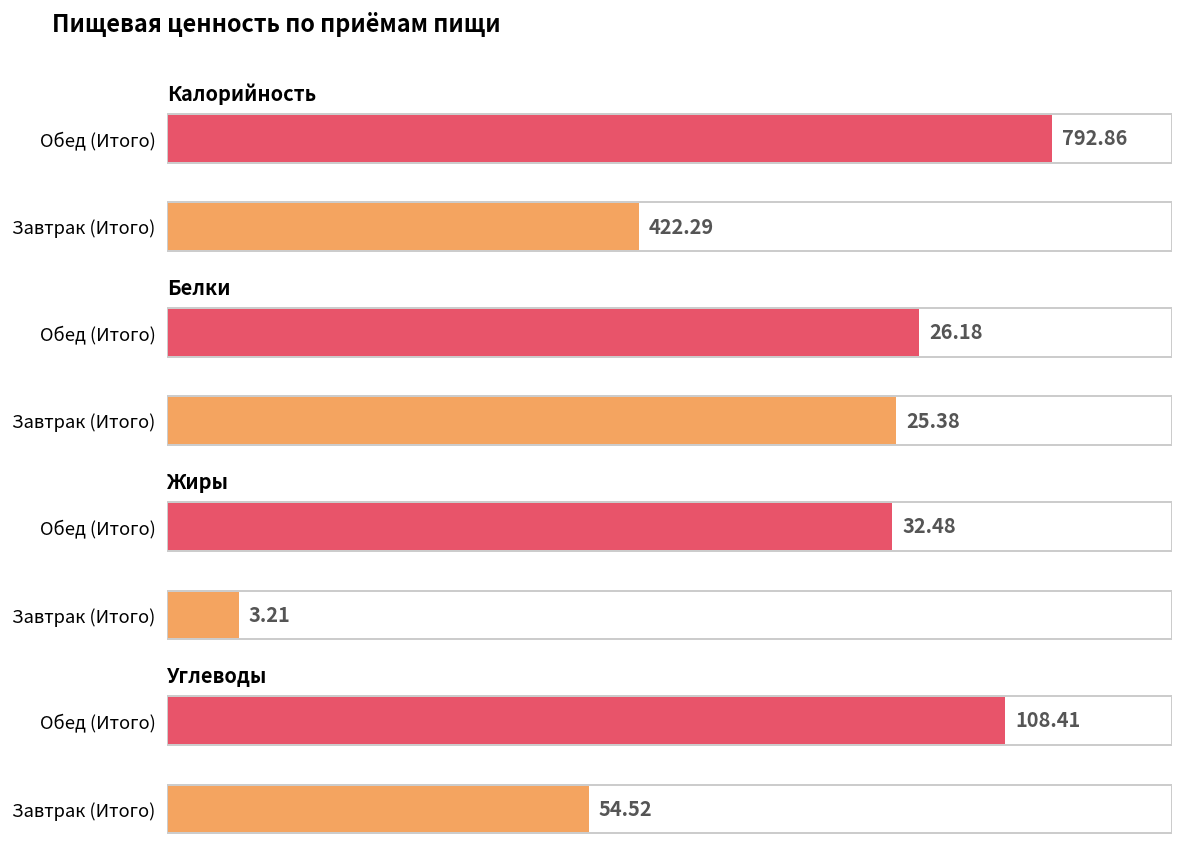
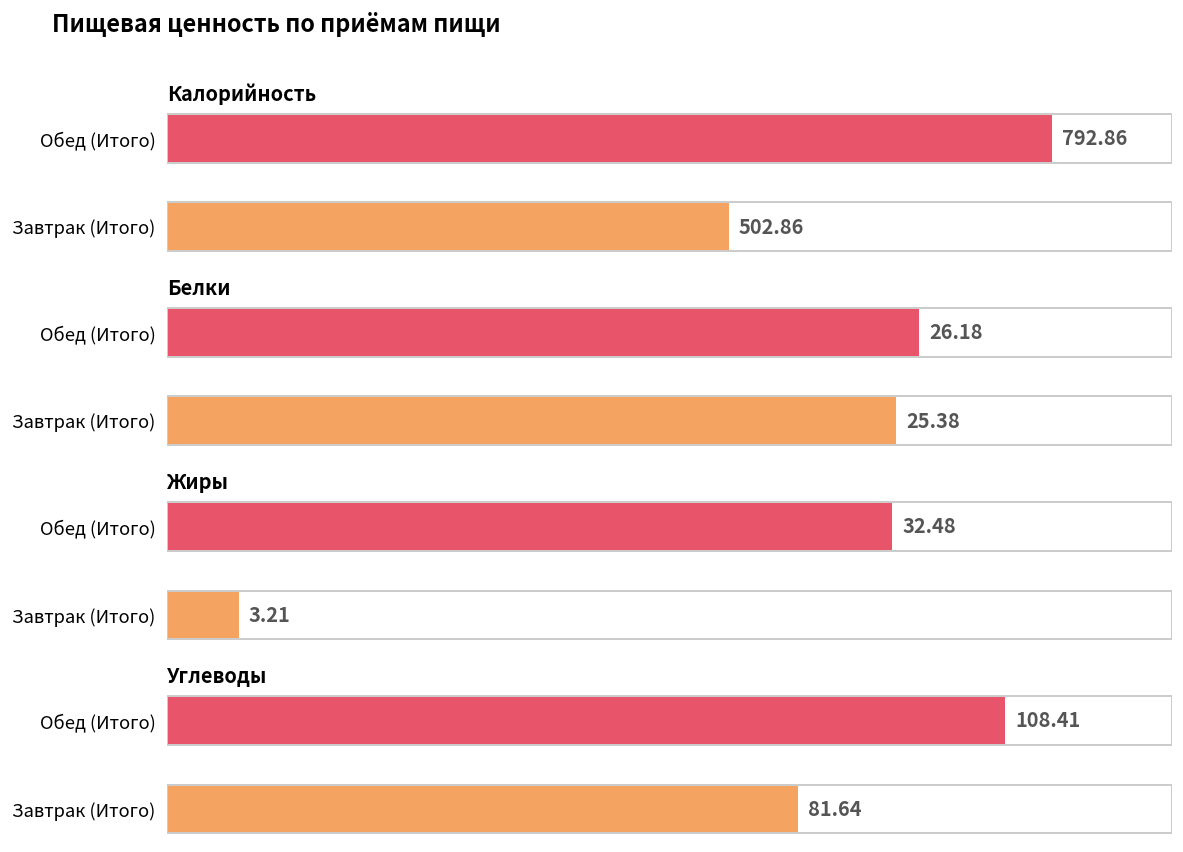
Калорийность, Завтрак (Итого): 422.29 -> 502.86
Углеводы, Завтрак (Итого): 54.52 -> 81.64
